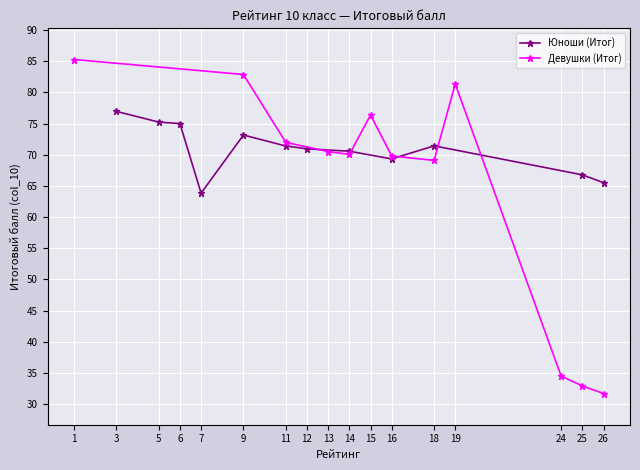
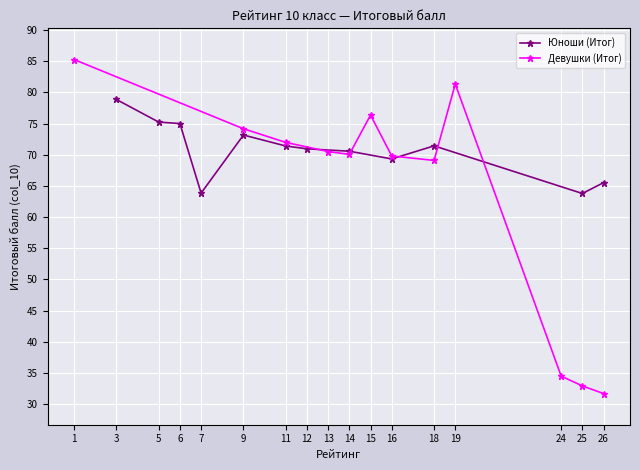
Юноши (Итог), 3: 77 -> 79
Девушки (Итог), 9: 83 -> 74
Юноши (Итог), 25: 67 -> 64
